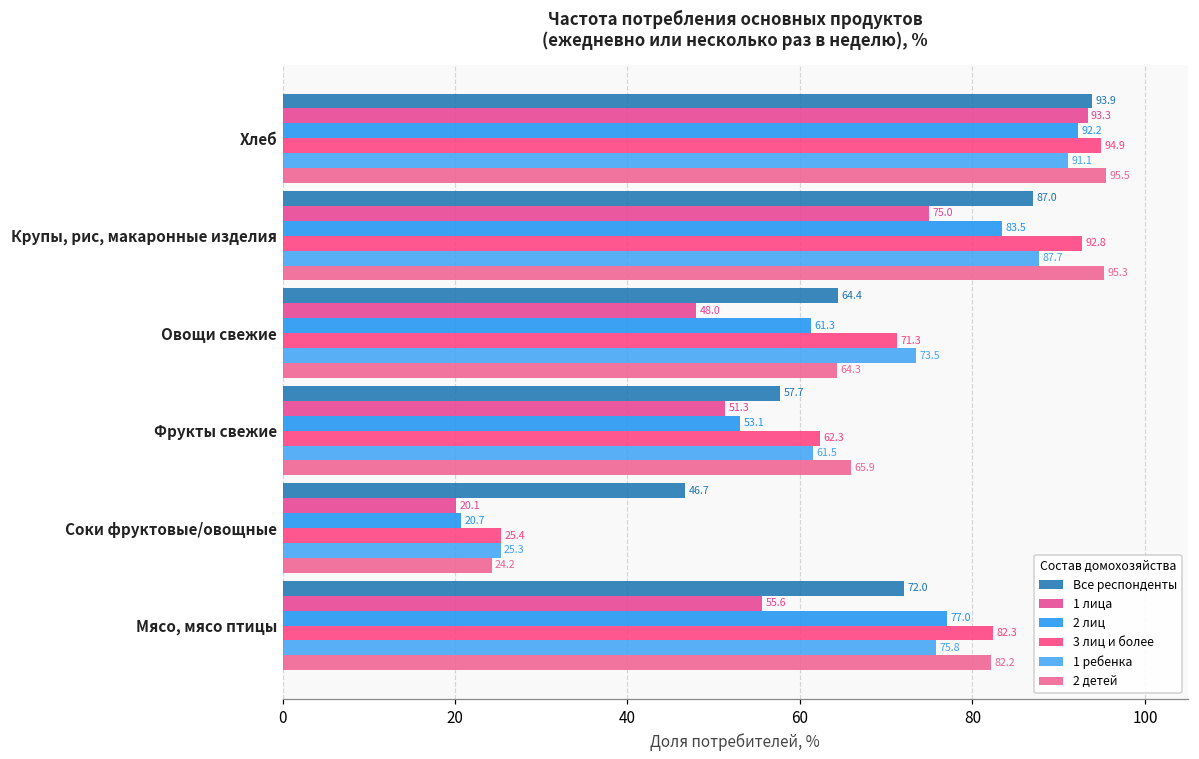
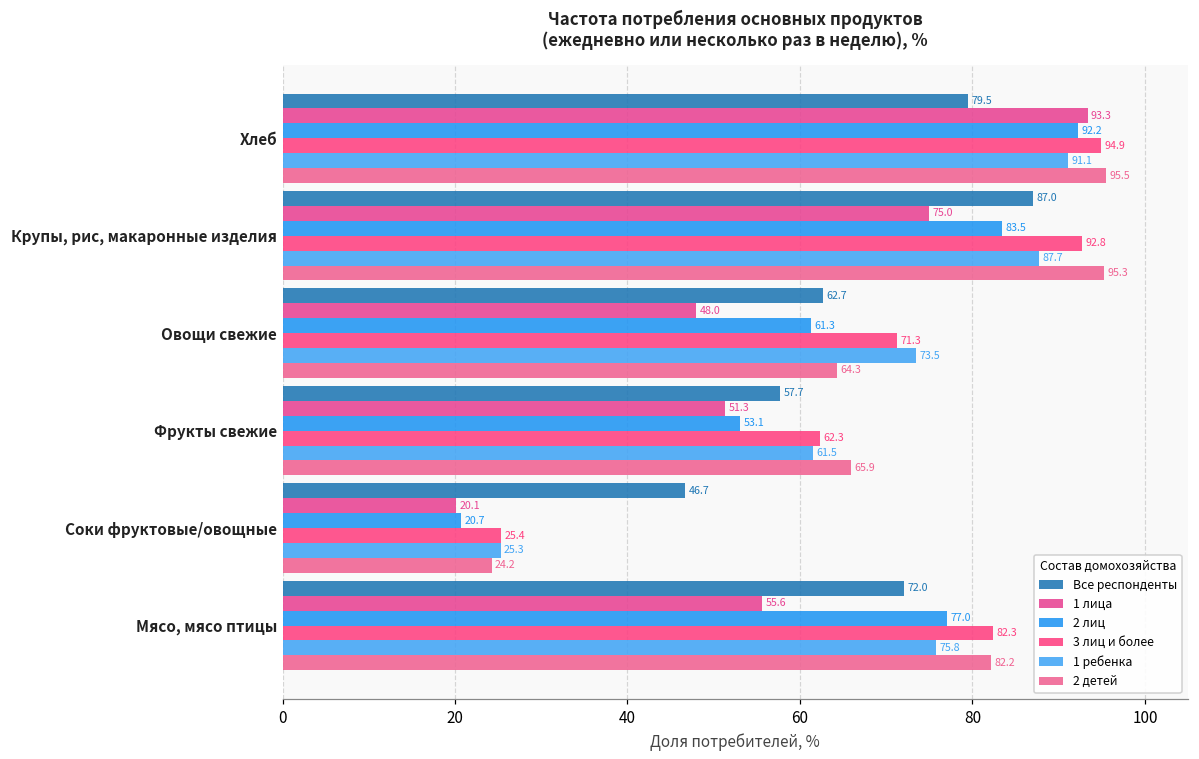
Все респонденты, Хлеб: 93.9 -> 79.5
Все респонденты, Овощи свежие: 64.4 -> 62.7
